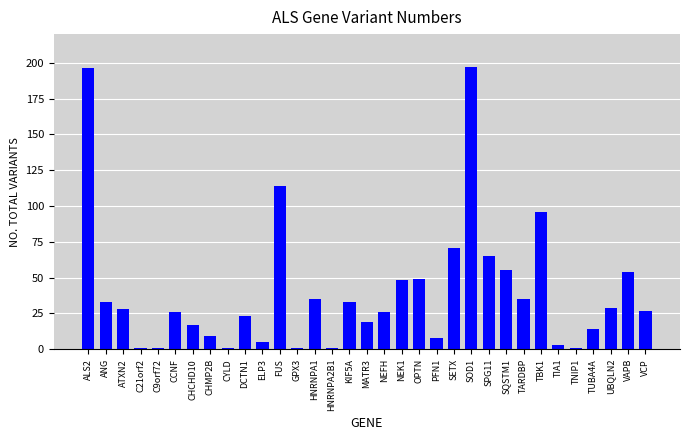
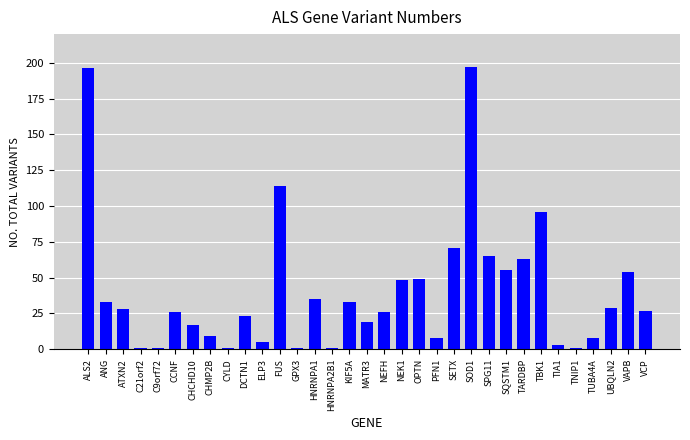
TARDBP: 35 -> 63
TUBA4A: 14 -> 8
